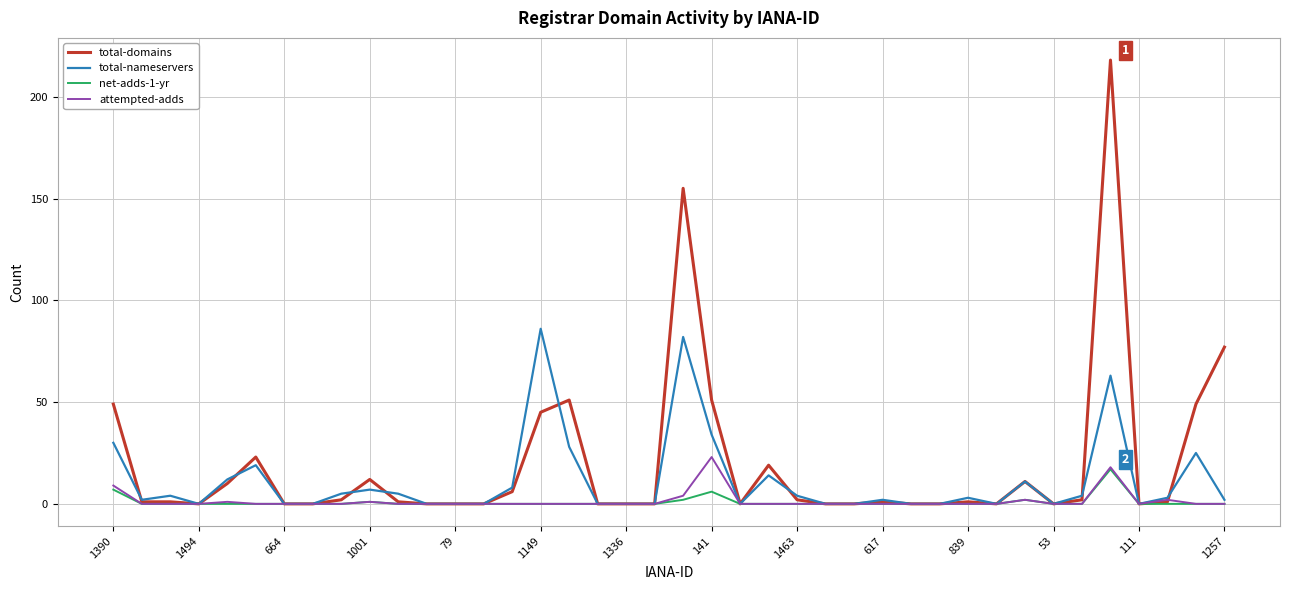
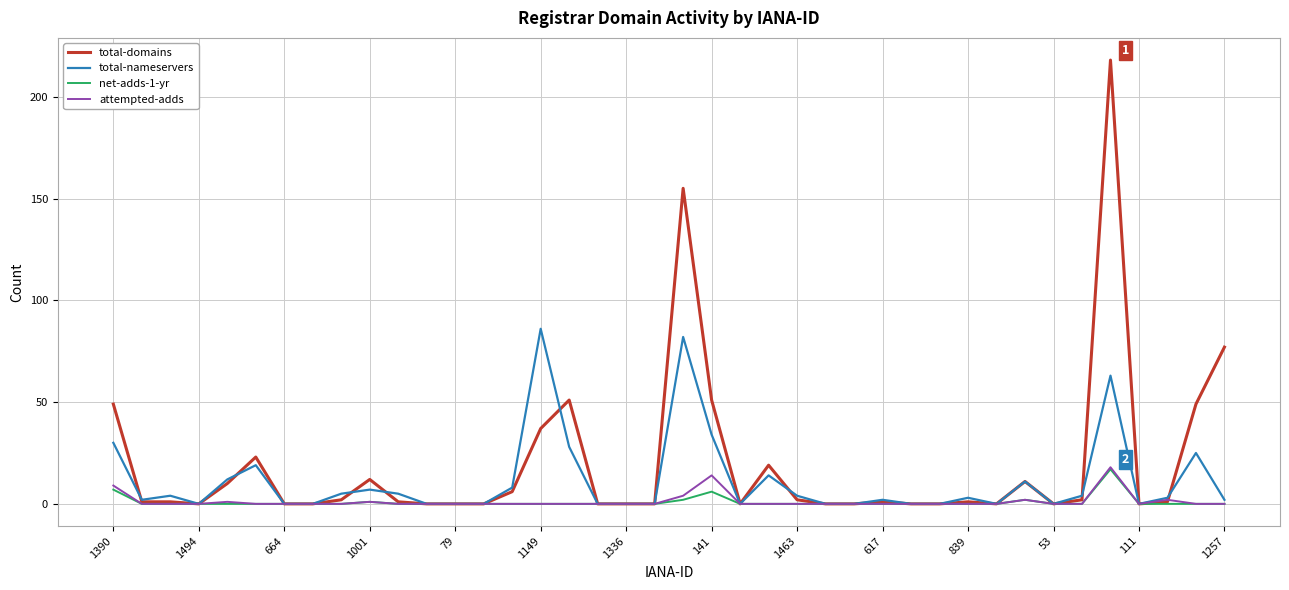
total-domains, 1149: 45 -> 37
attempted-adds, 141: 23 -> 14
